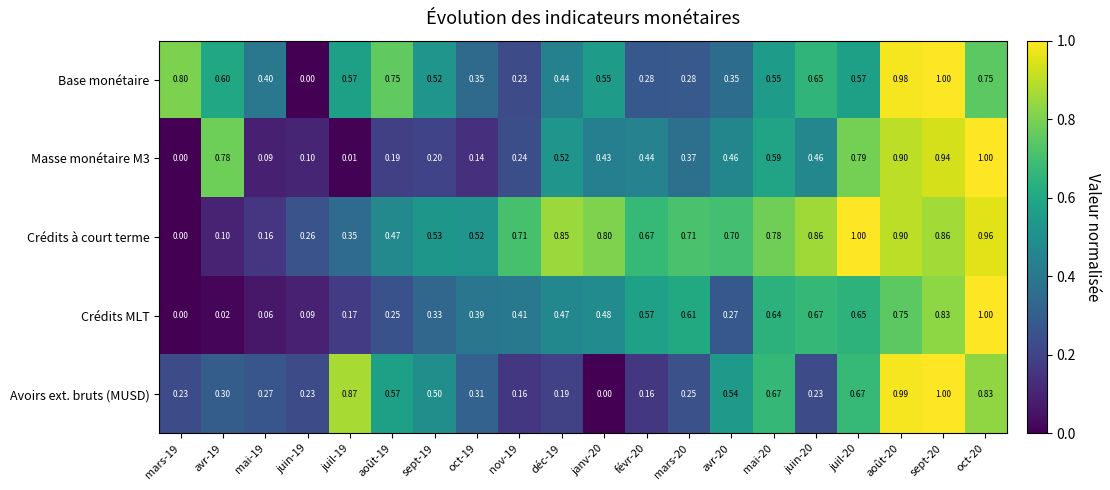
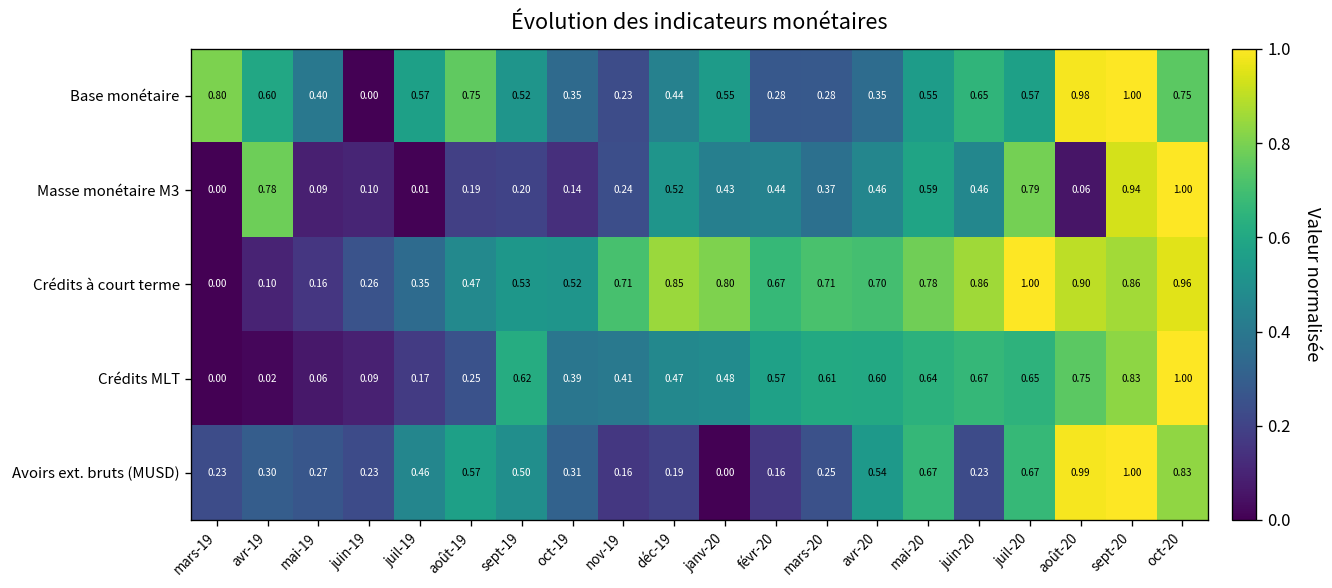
Masse monétaire M3, août-20: 0.90 -> 0.06
Crédits MLT, sept-19: 0.33 -> 0.62
Crédits MLT, avr-20: 0.27 -> 0.60
Avoirs ext. bruts (MUSD), juil-19: 0.87 -> 0.46
